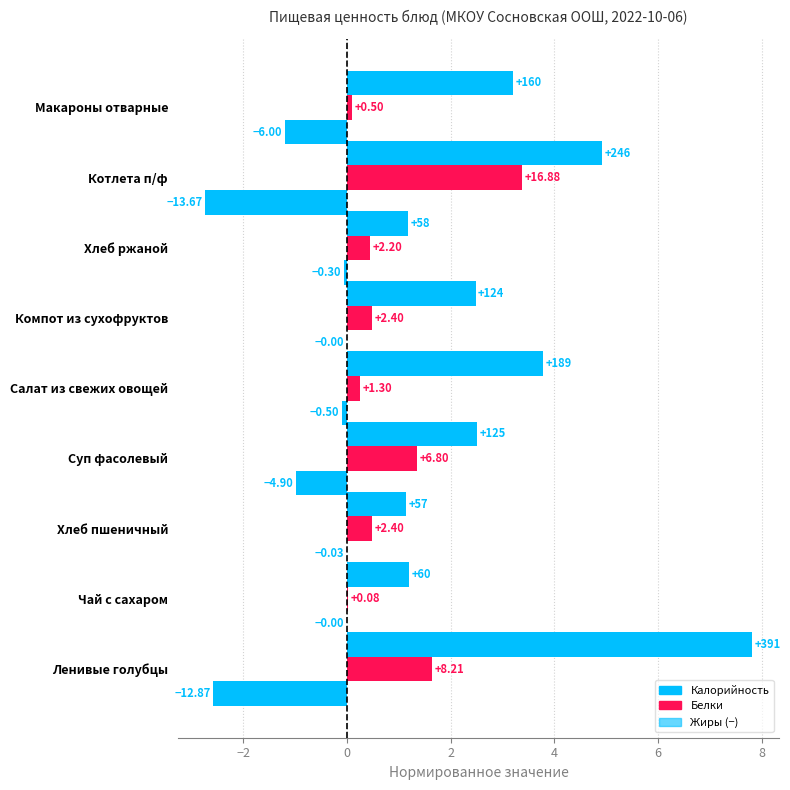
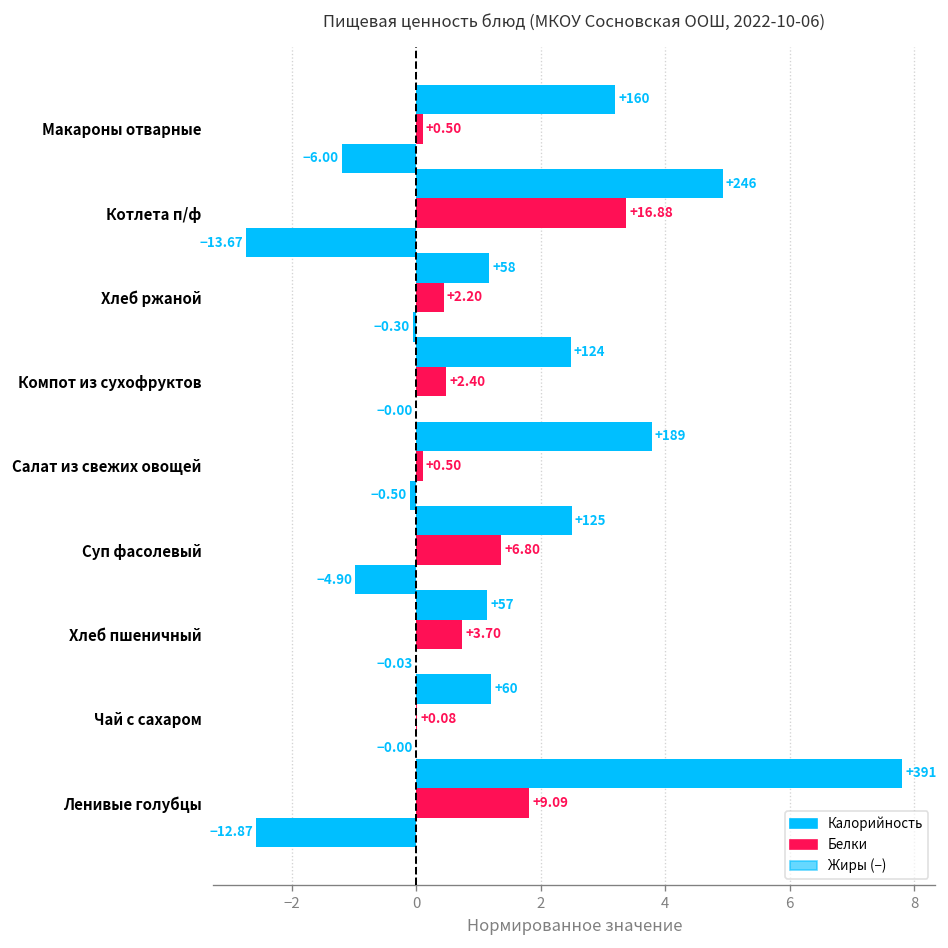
Белки, Салат из свежих овощей: +1.30 -> +0.50
Белки, Хлеб пшеничный: +2.40 -> +3.70
Белки, Ленивые голубцы: +8.21 -> +9.09
